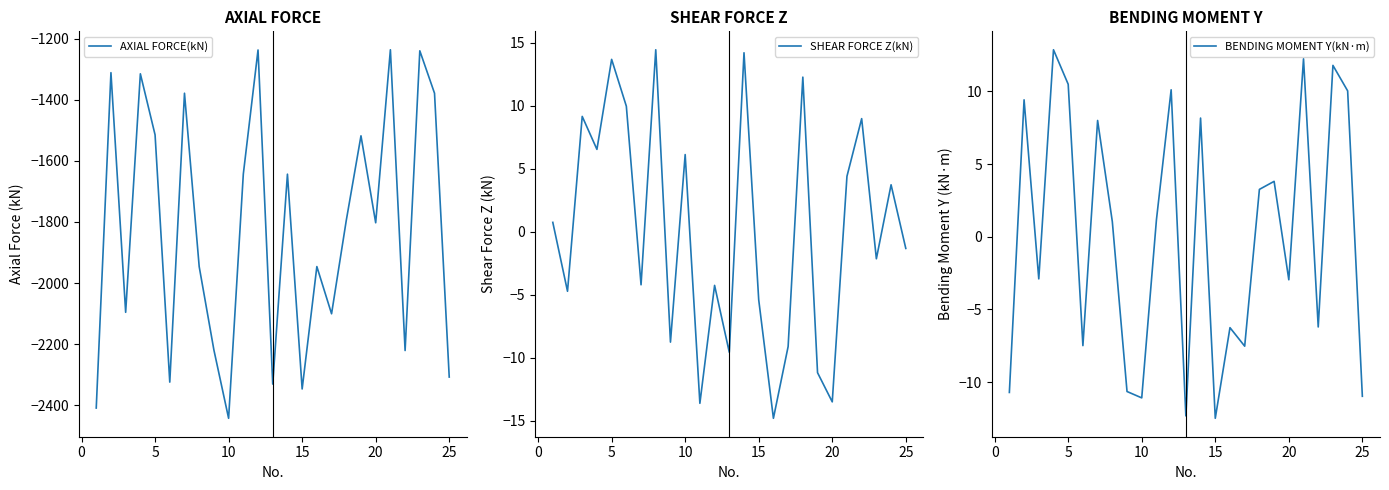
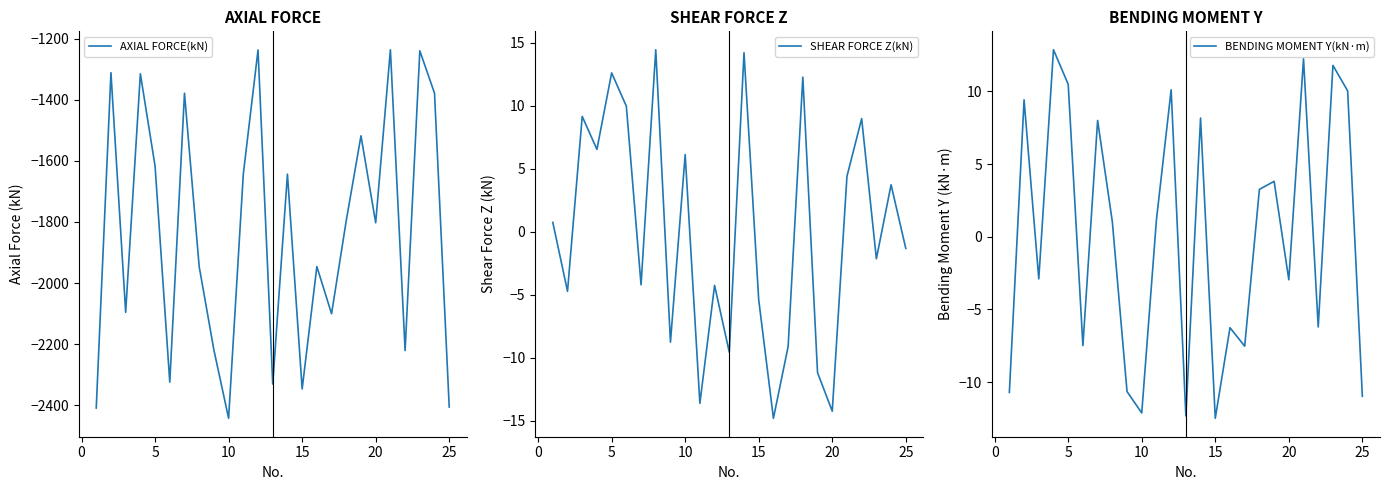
AXIAL FORCE, 5: -1510 -> -1620
AXIAL FORCE, 25: -2310 -> -2410
SHEAR FORCE Z, 5: 13.7 -> 12.6
SHEAR FORCE Z, 20: -13.5 -> -14.3
BENDING MOMENT Y, 10: -11.1 -> -12.1
